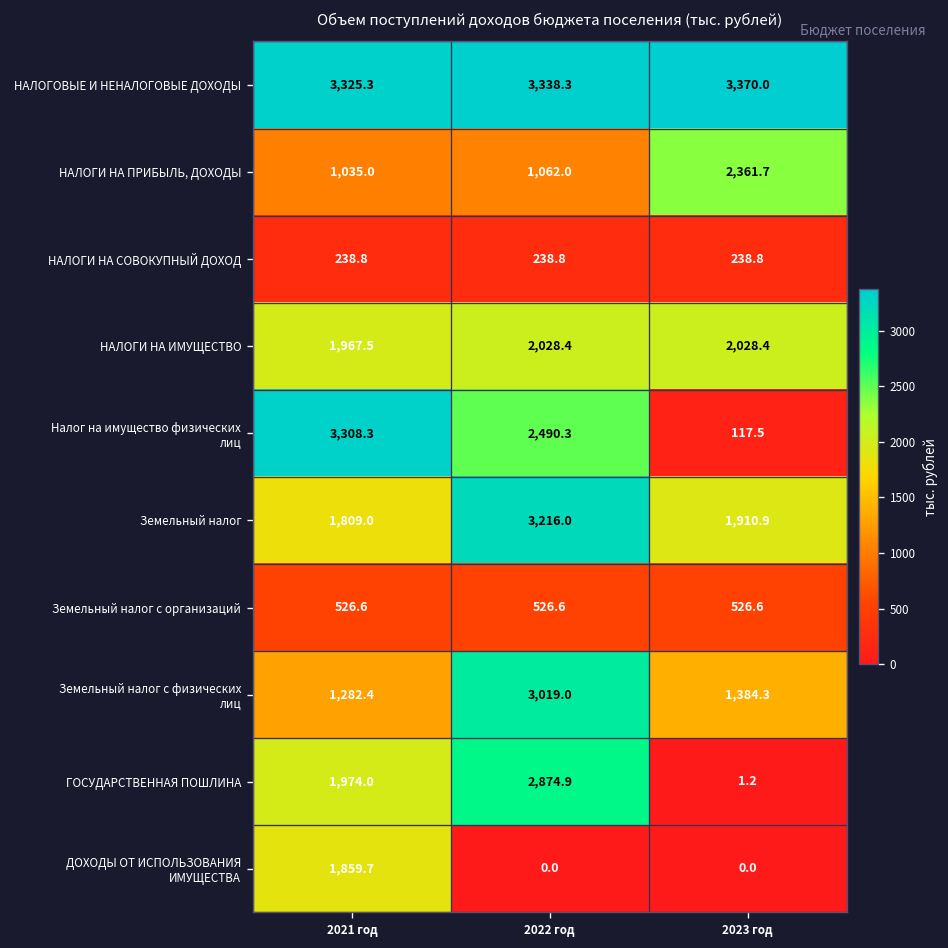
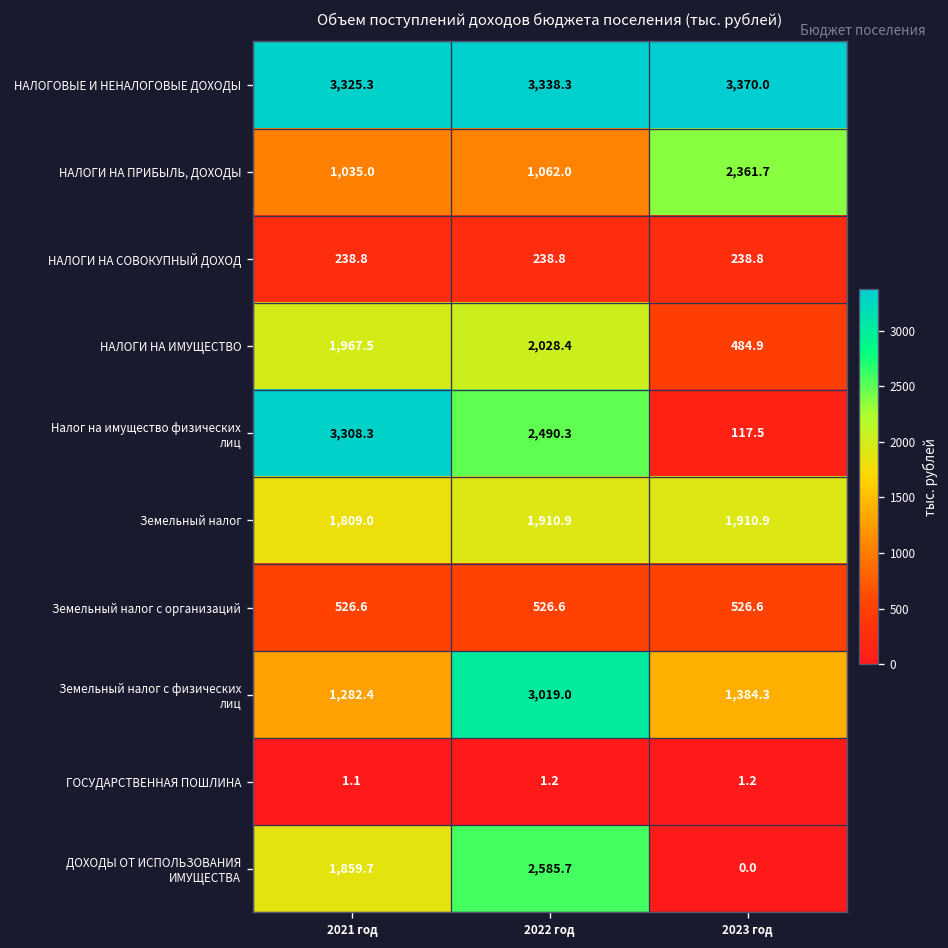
НАЛОГИ НА ИМУЩЕСТВО, 2023 год: 2,028.4 -> 484.9
Земельный налог, 2022 год: 3,216.0 -> 1,910.9
ГОСУДАРСТВЕННАЯ ПОШЛИНА, 2021 год: 1,974.0 -> 1.1
ГОСУДАРСТВЕННАЯ ПОШЛИНА, 2022 год: 2,874.9 -> 1.2
ДОХОДЫ ОТ ИСПОЛЬЗОВАНИЯ ИМУЩЕСТВА, 2022 год: 0.0 -> 2,585.7
